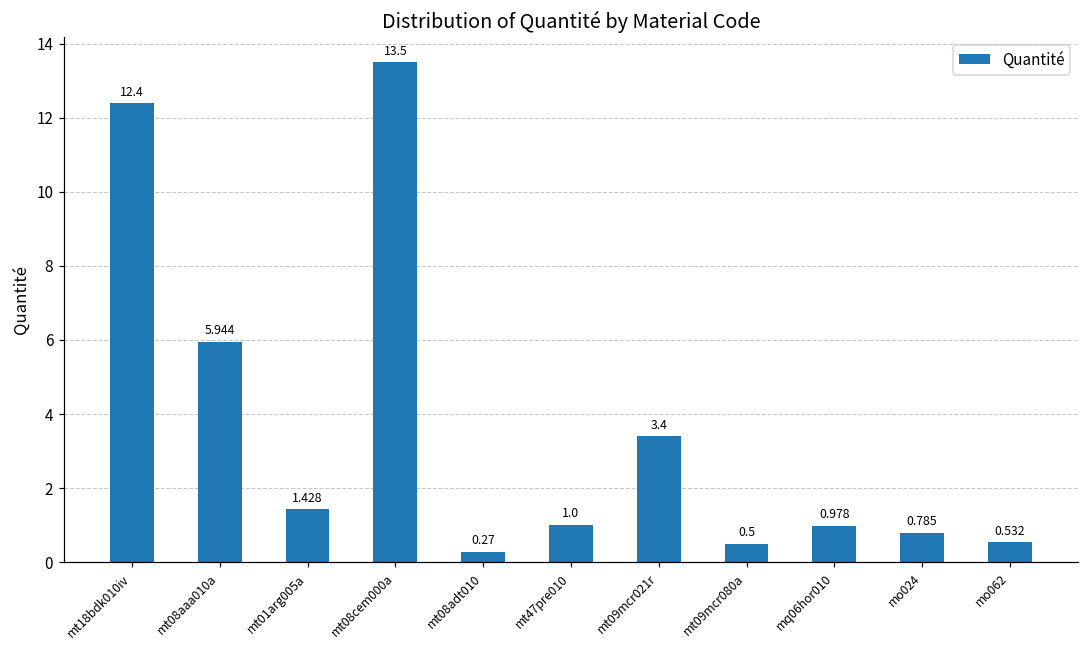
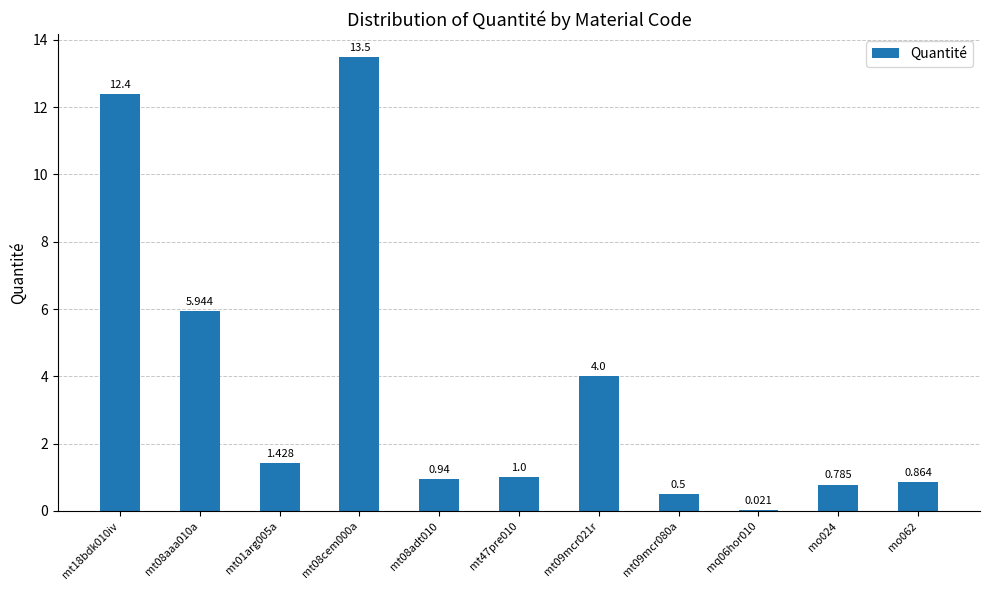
mt08adt010: 0.27 -> 0.94
mt09mcr021r: 3.4 -> 4.0
mq06hor010: 0.978 -> 0.021
mo062: 0.532 -> 0.864
